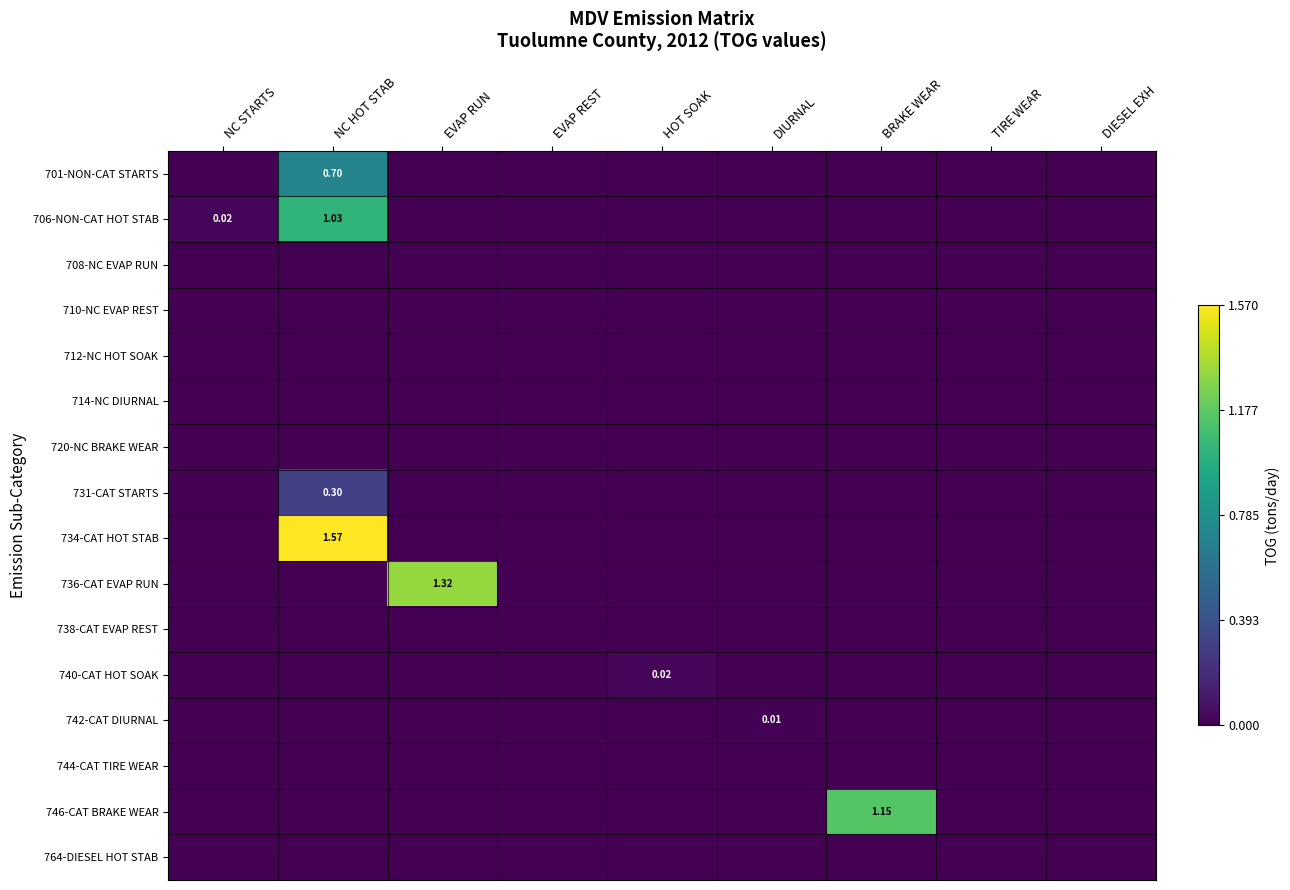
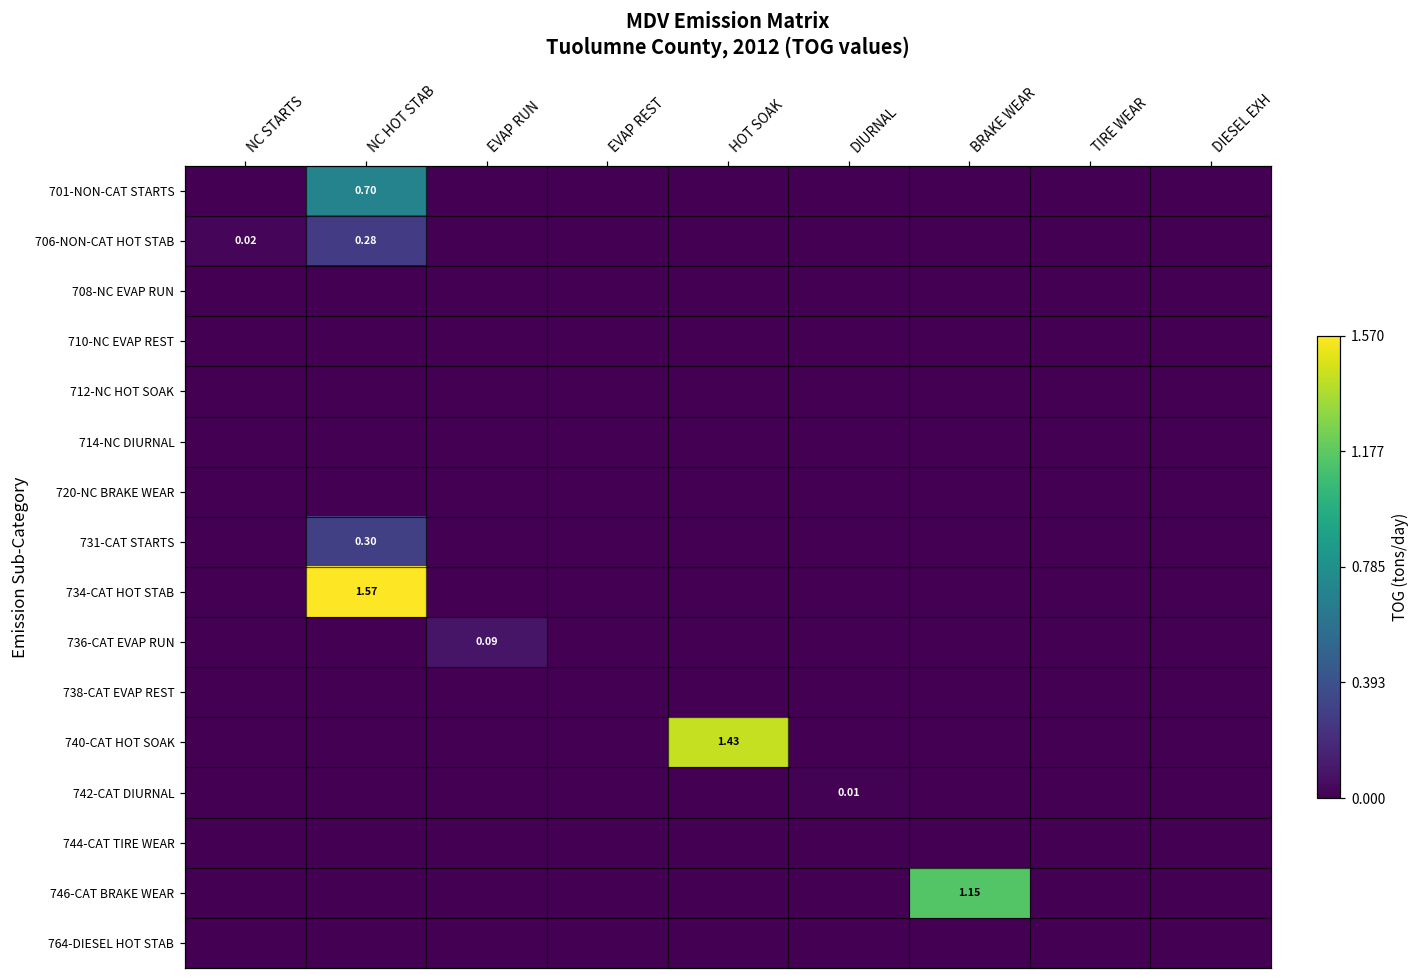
706-NON-CAT HOT STAB, NC HOT STAB: 1.03 -> 0.28
736-CAT EVAP RUN, EVAP RUN: 1.32 -> 0.09
740-CAT HOT SOAK, HOT SOAK: 0.02 -> 1.43
